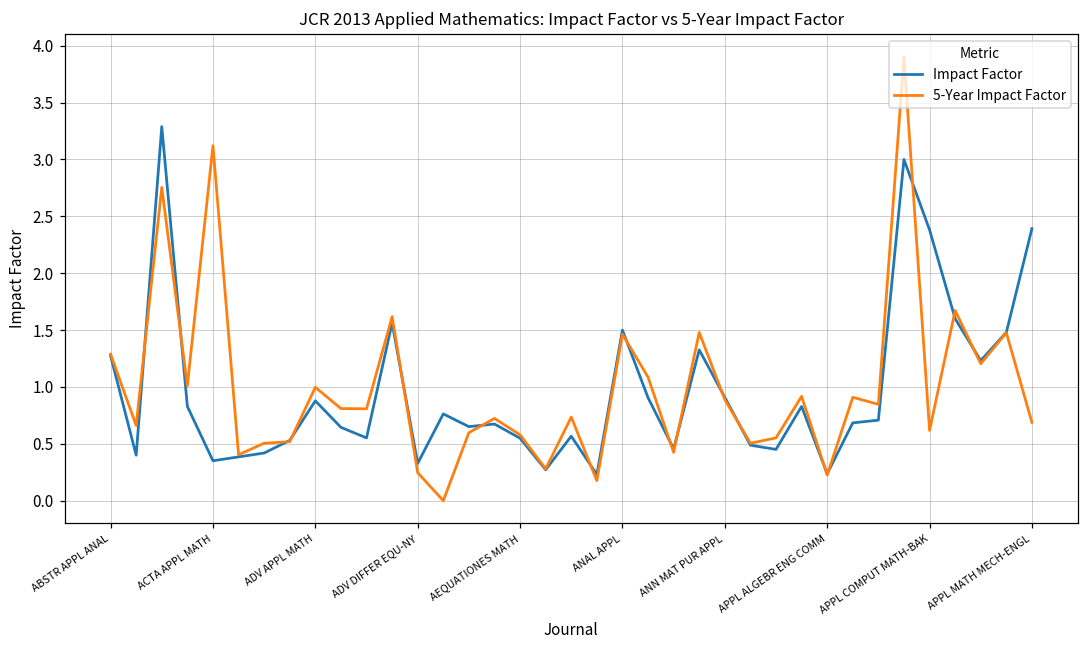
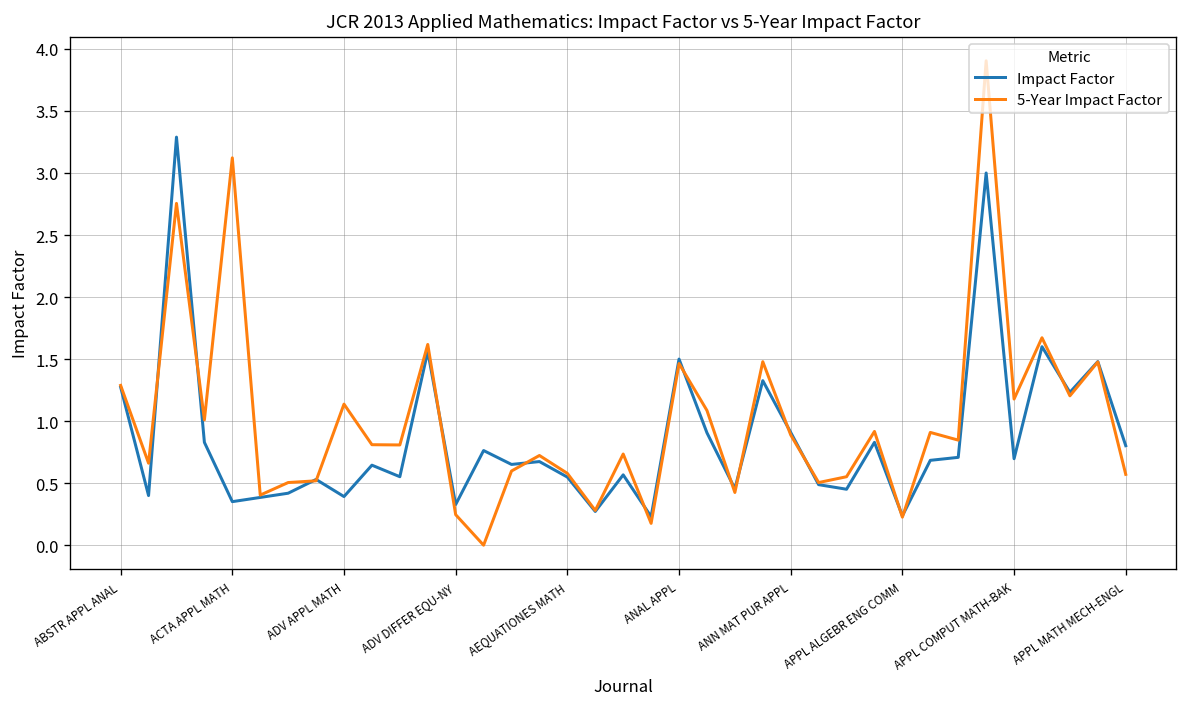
Impact Factor, ADV APPL MATH: 0.88 -> 0.39
5-Year Impact Factor, ADV APPL MATH: 1.00 -> 1.14
Impact Factor, APPL COMPUT MATH-BAK: 2.38 -> 0.70
5-Year Impact Factor, APPL COMPUT MATH-BAK: 0.62 -> 1.18
Impact Factor, APPL MATH MECH-ENGL: 2.39 -> 0.80
5-Year Impact Factor, APPL MATH MECH-ENGL: 0.69 -> 0.57
